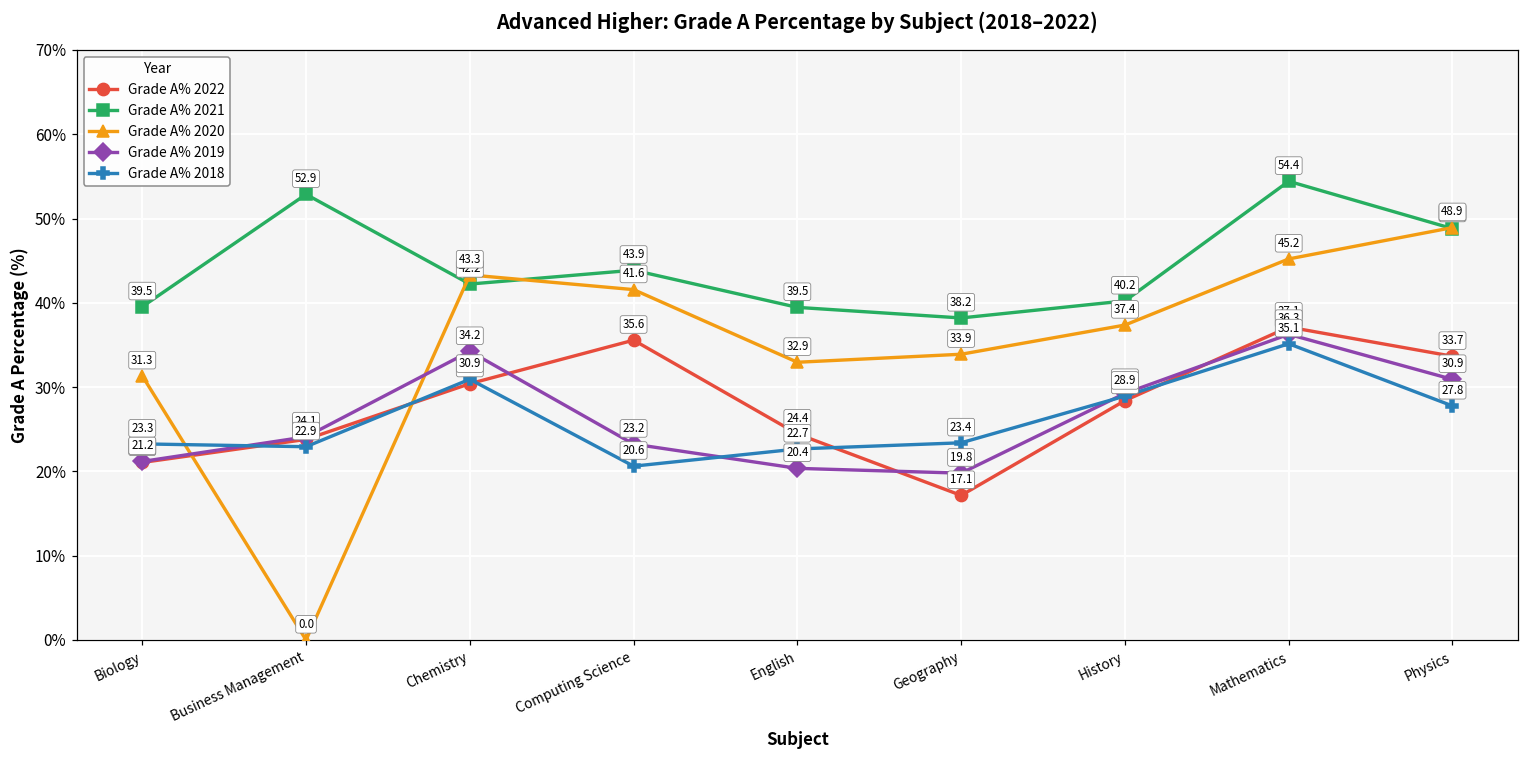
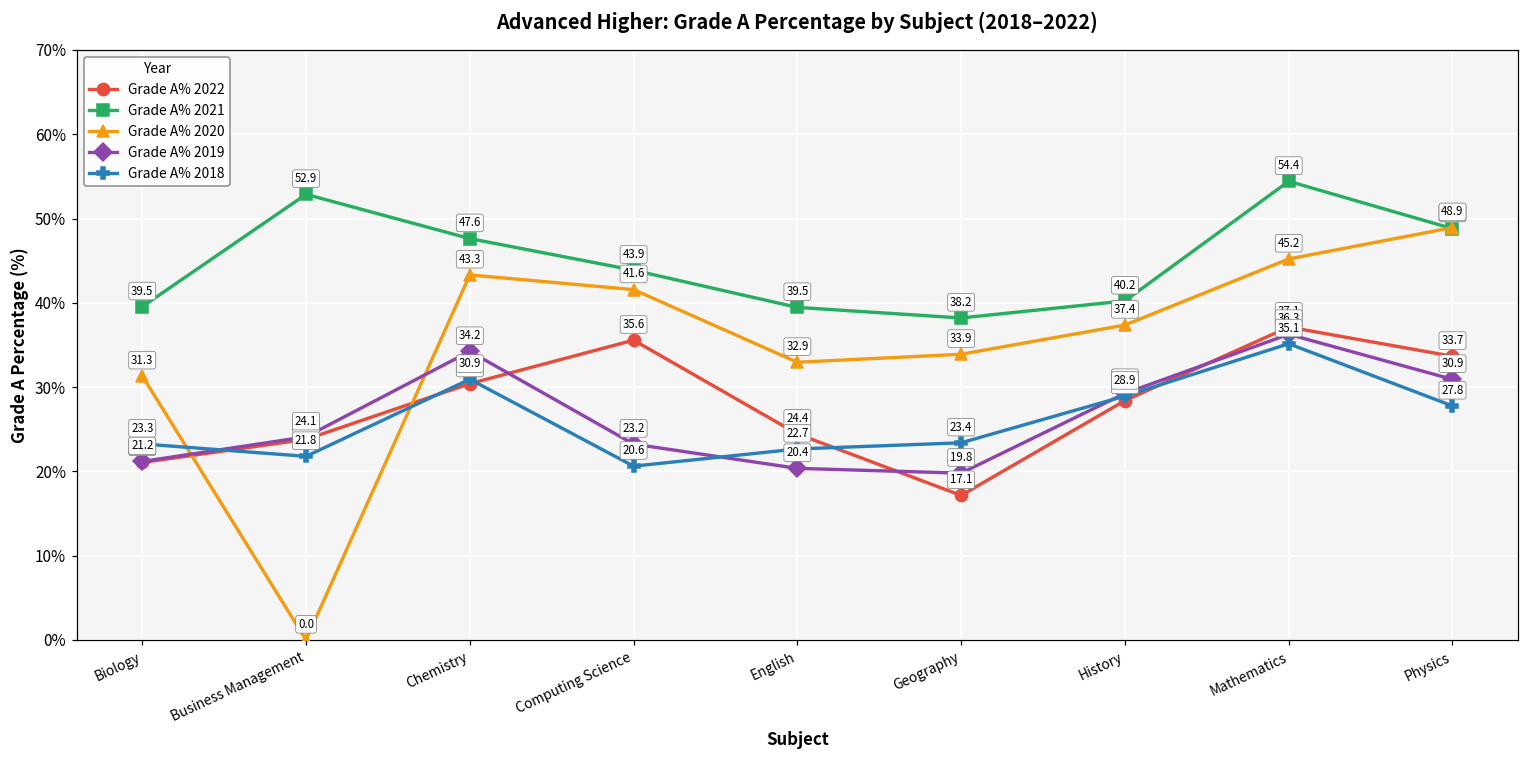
Grade A% 2018, Business Management: 22.9 -> 21.8
Grade A% 2021, Chemistry: 42.2 -> 47.6
